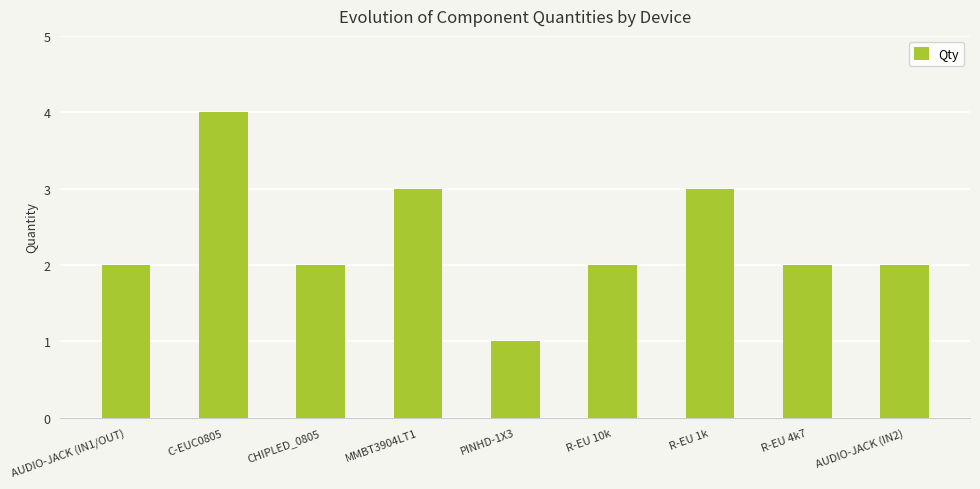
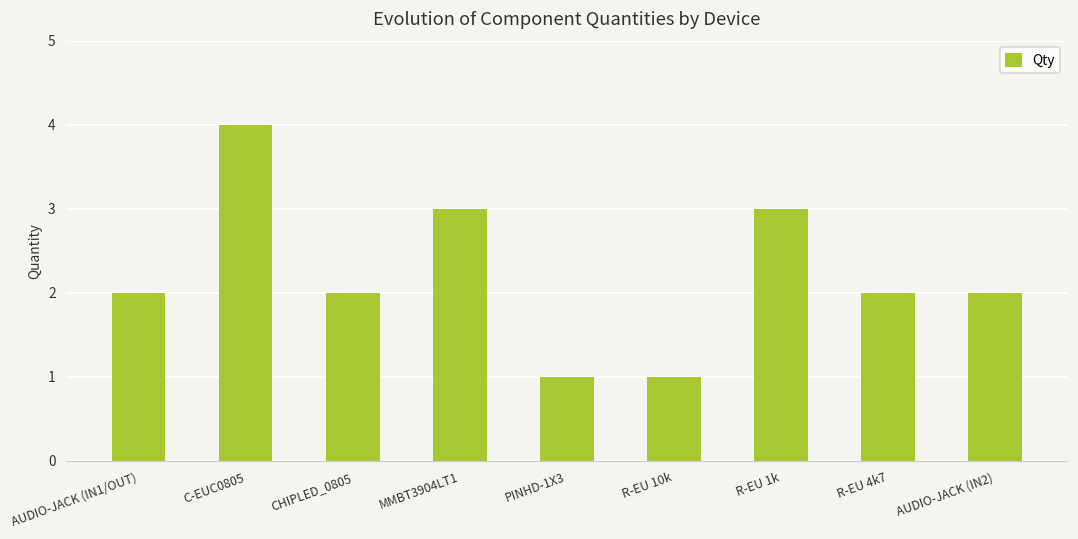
R-EU 10k: 2 -> 1
